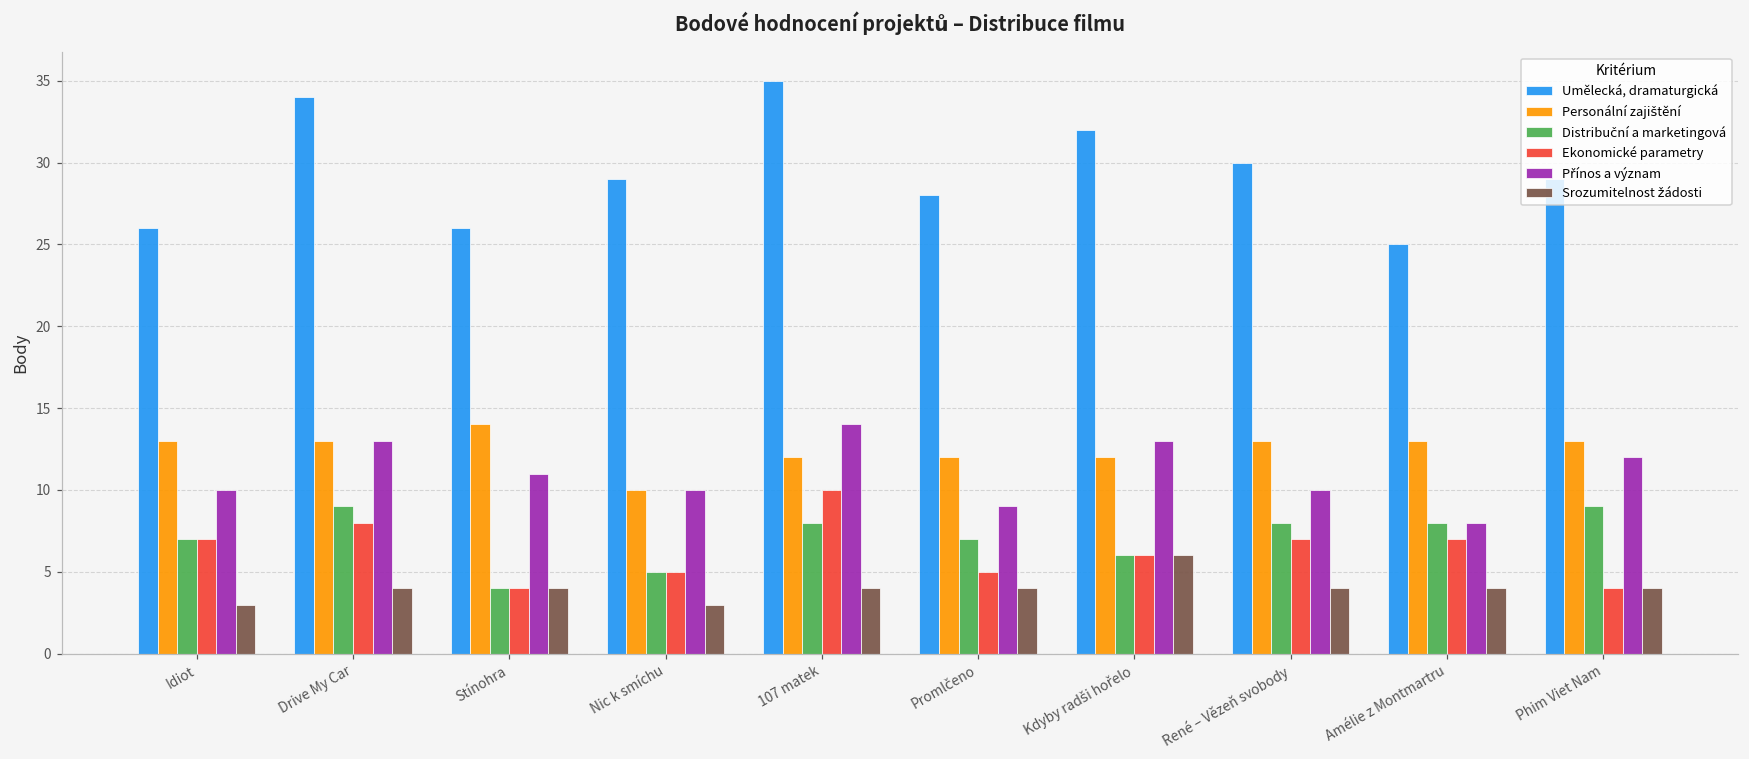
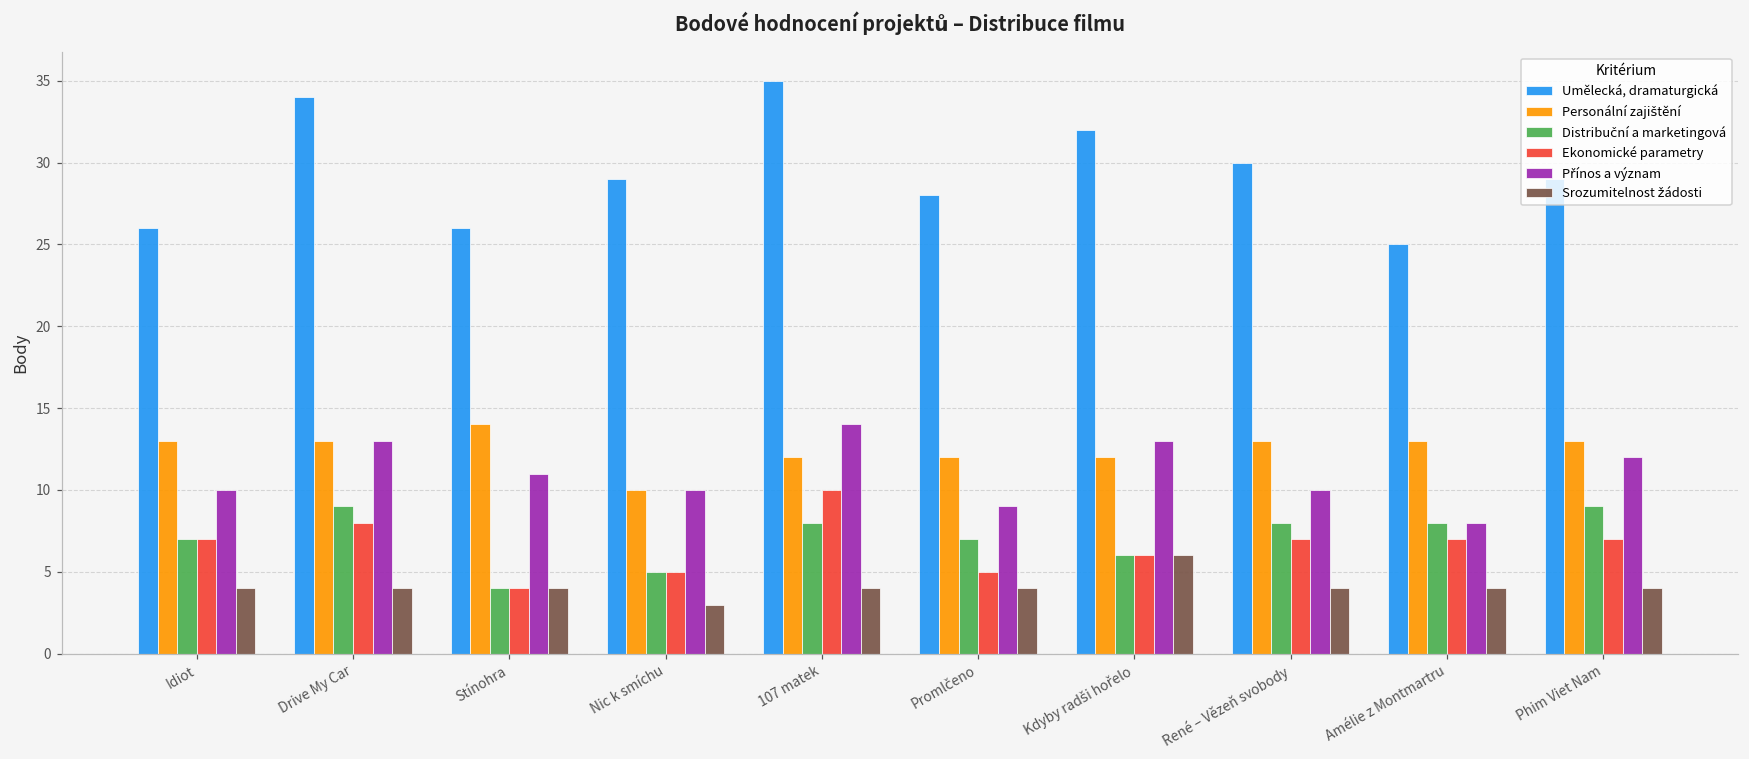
Srozumitelnost žádosti, Idiot: 3 -> 4
Ekonomické parametry, Phim Viet Nam: 4 -> 7
